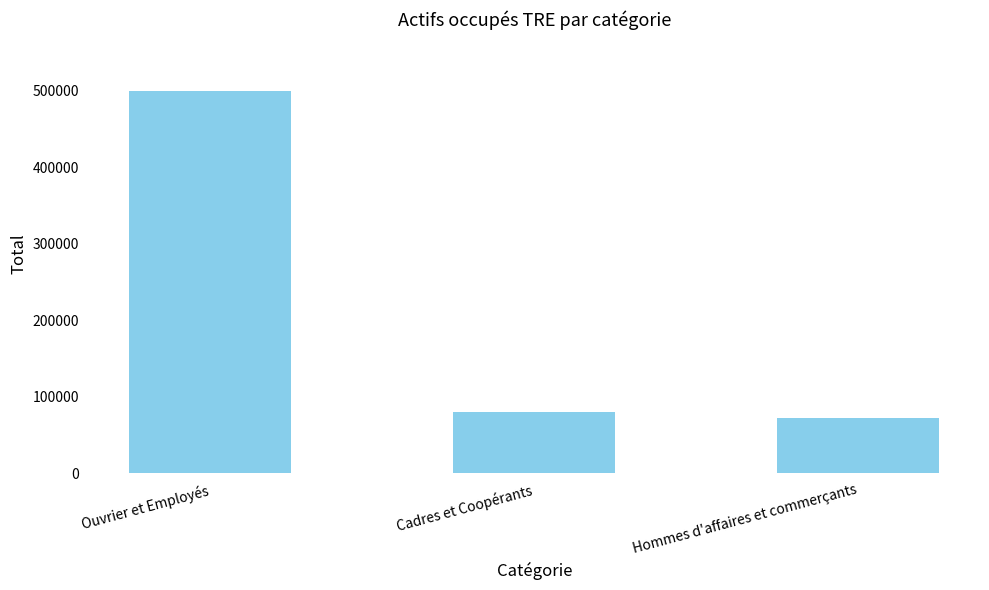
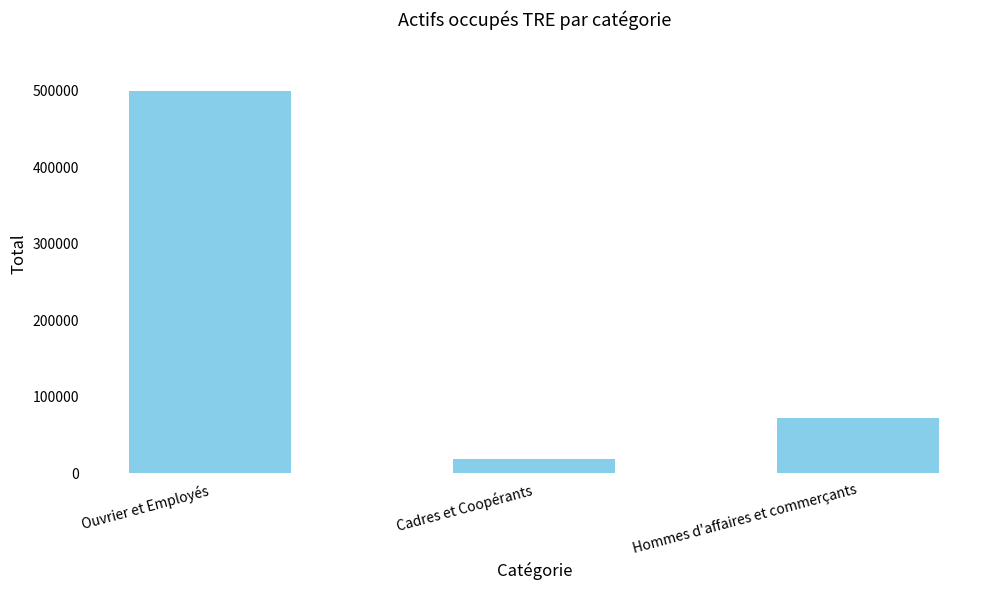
Cadres et Coopérants: 80000 -> 20000
